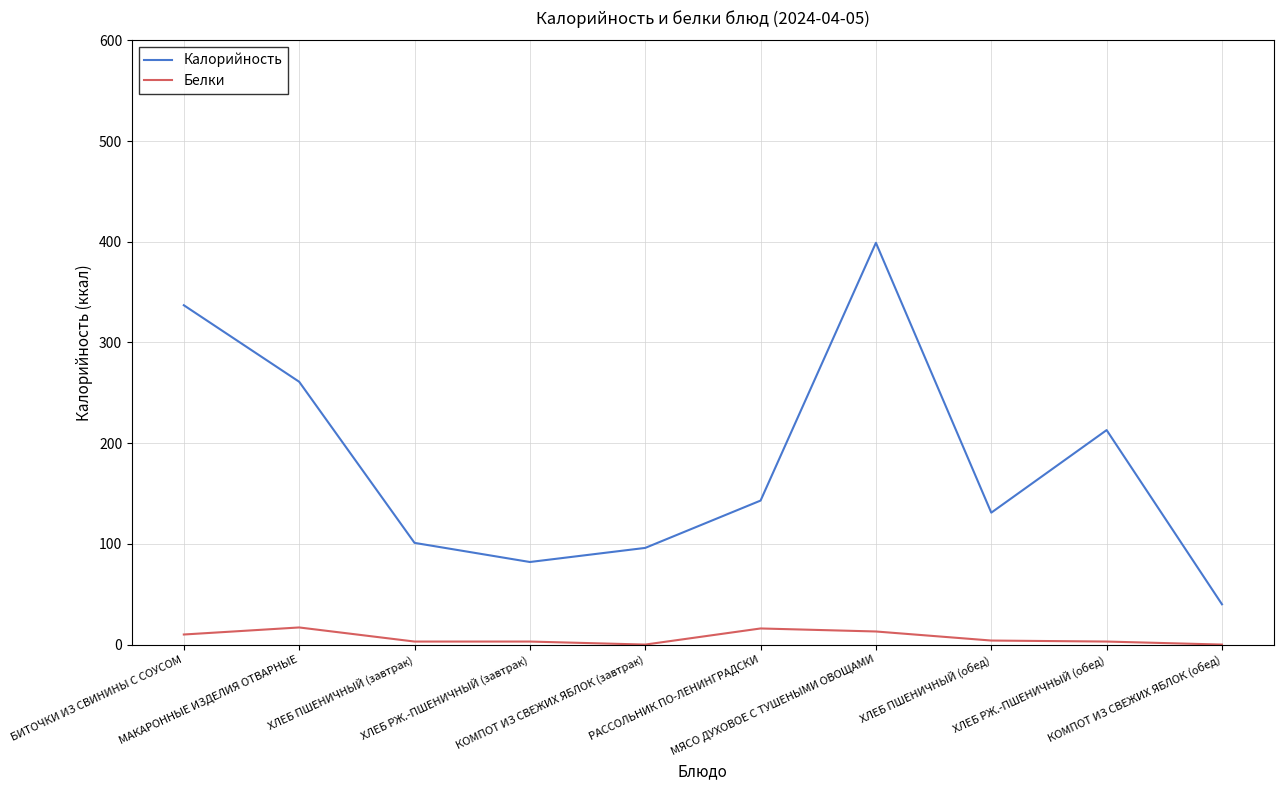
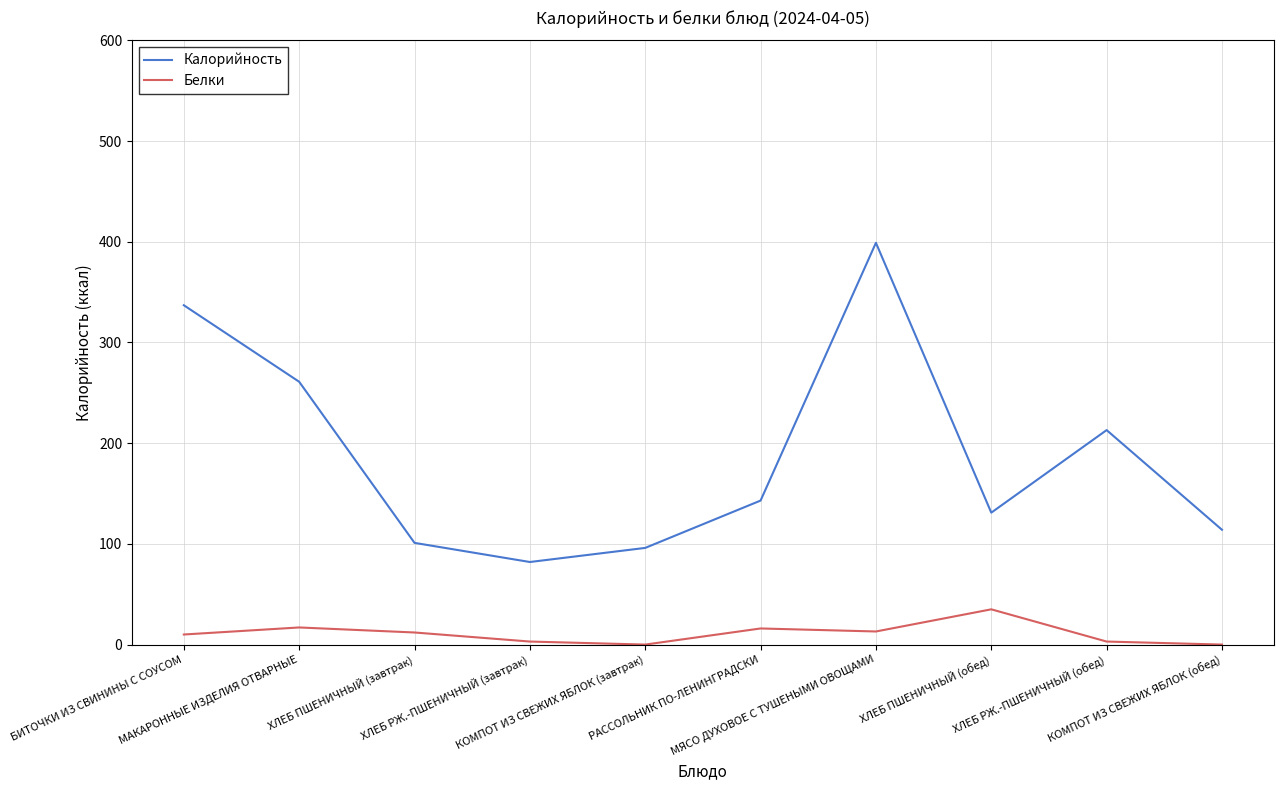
Белки, ХЛЕБ ПШЕНИЧНЫЙ (завтрак): 3 -> 12
Белки, ХЛЕБ ПШЕНИЧНЫЙ (обед): 4 -> 35
Калорийность, КОМПОТ ИЗ СВЕЖИХ ЯБЛОК (обед): 40 -> 114
